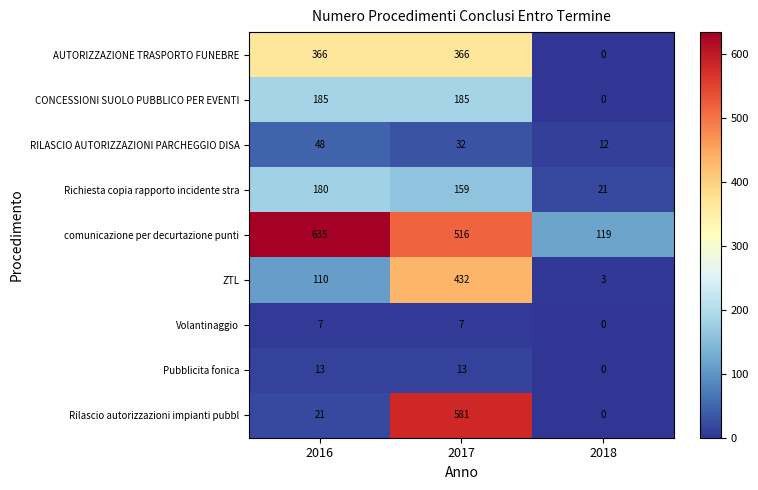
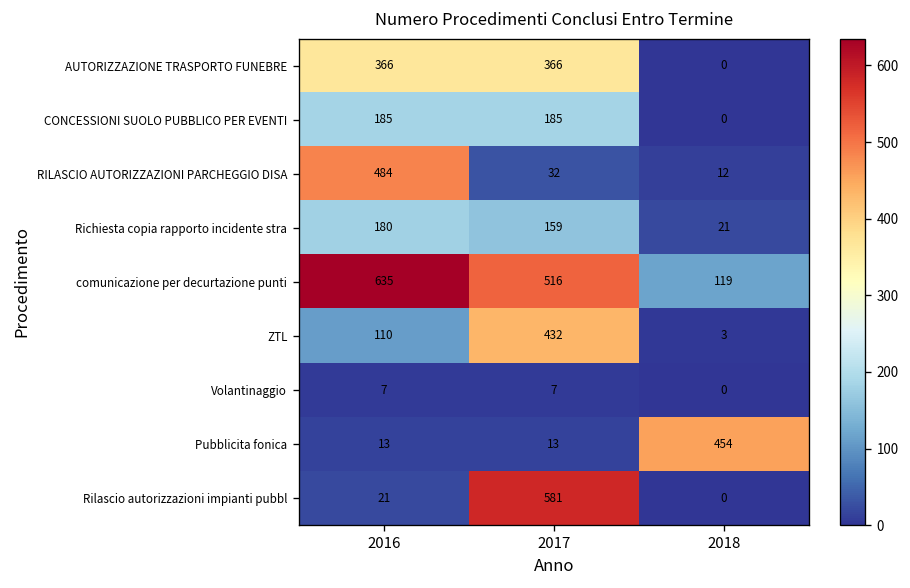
RILASCIO AUTORIZZAZIONI PARCHEGGIO DISA, 2016: 48 -> 484
Pubblicita fonica, 2018: 0 -> 454
